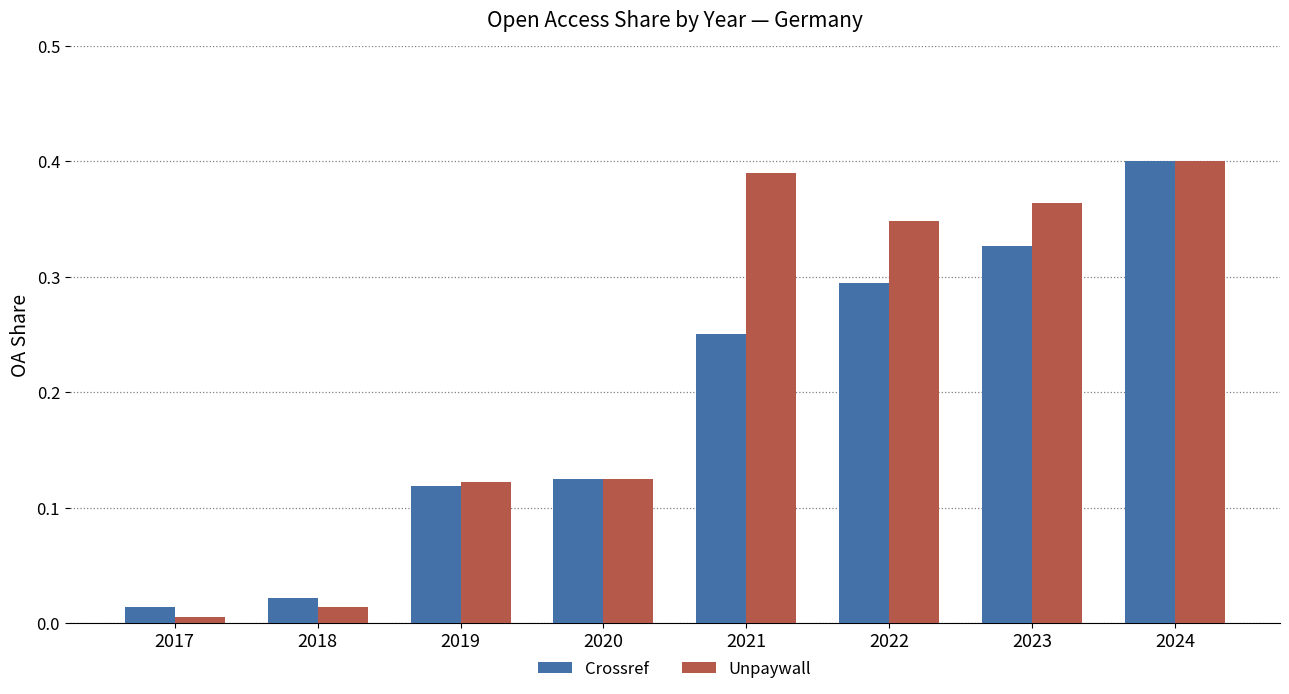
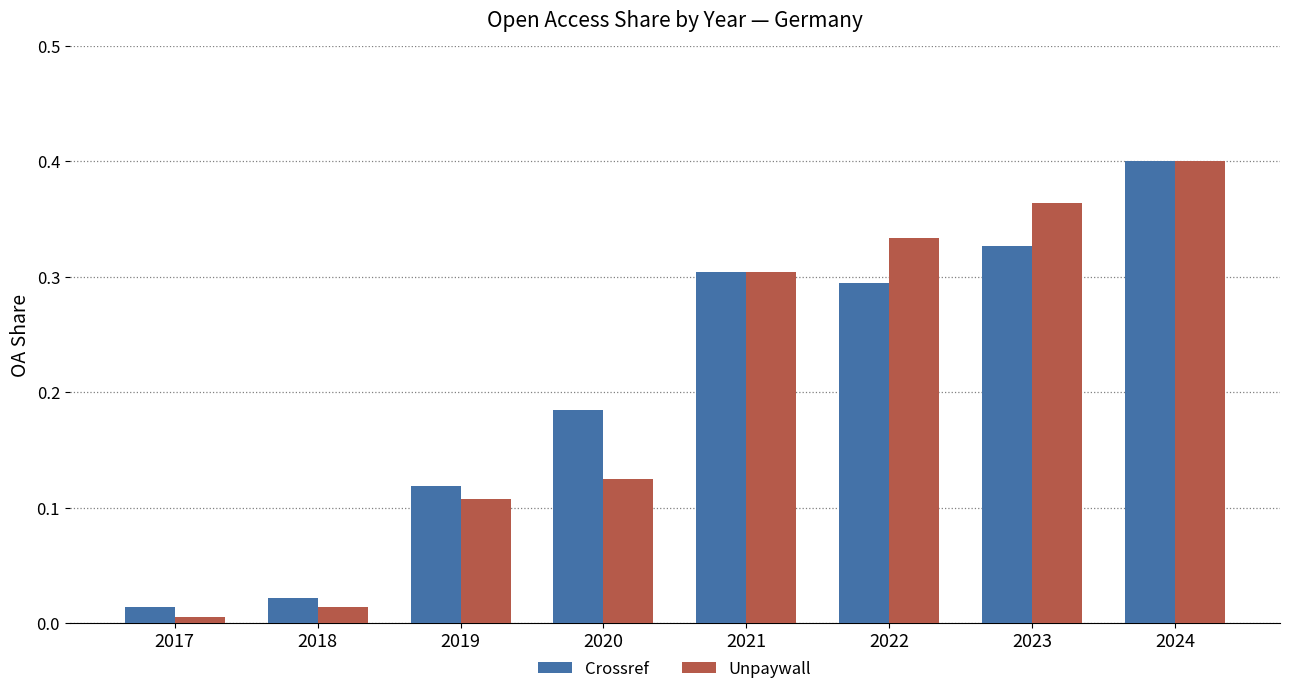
Unpaywall, 2019: 0.122 -> 0.107
Crossref, 2020: 0.125 -> 0.185
Crossref, 2021: 0.251 -> 0.304
Unpaywall, 2021: 0.390 -> 0.304
Unpaywall, 2022: 0.348 -> 0.333
